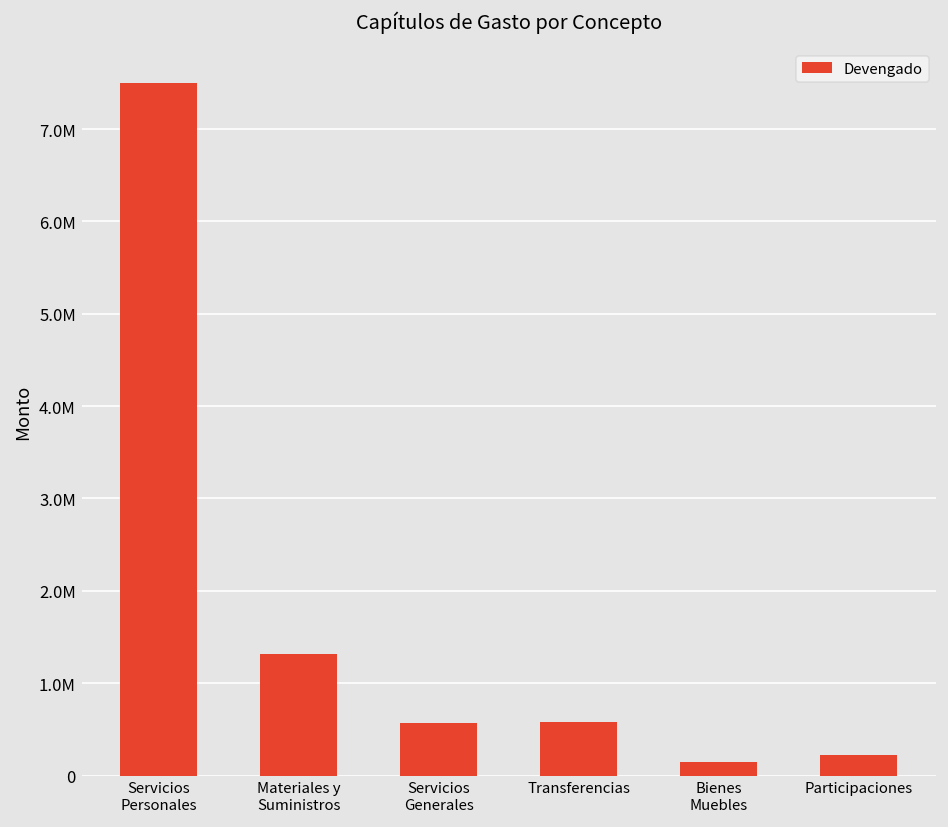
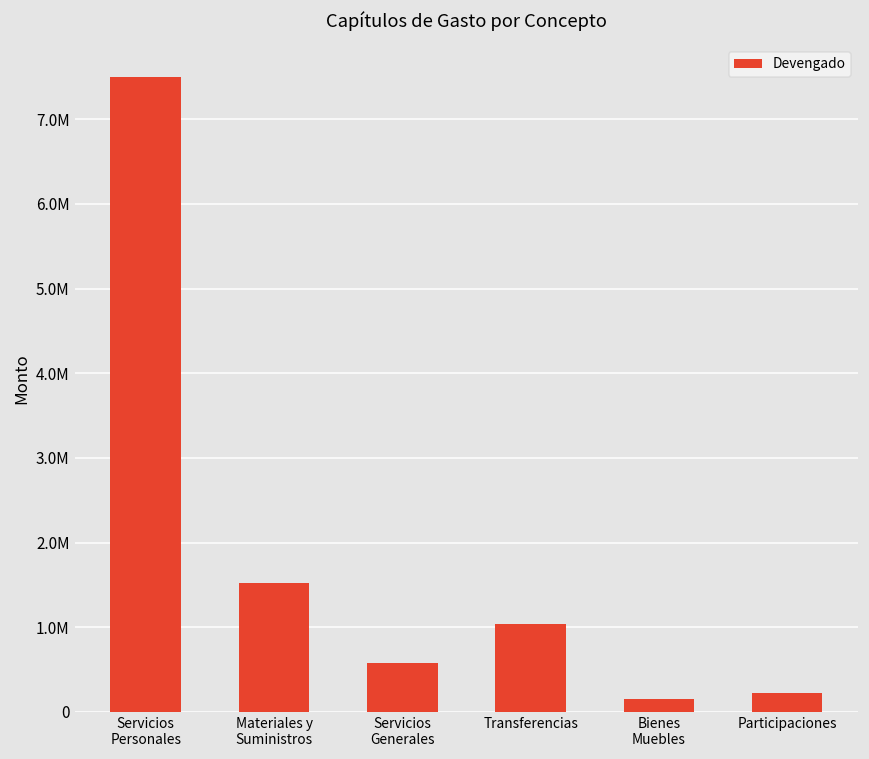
Materiales y Suministros: 1300000 -> 1500000
Transferencias: 600000 -> 1000000
